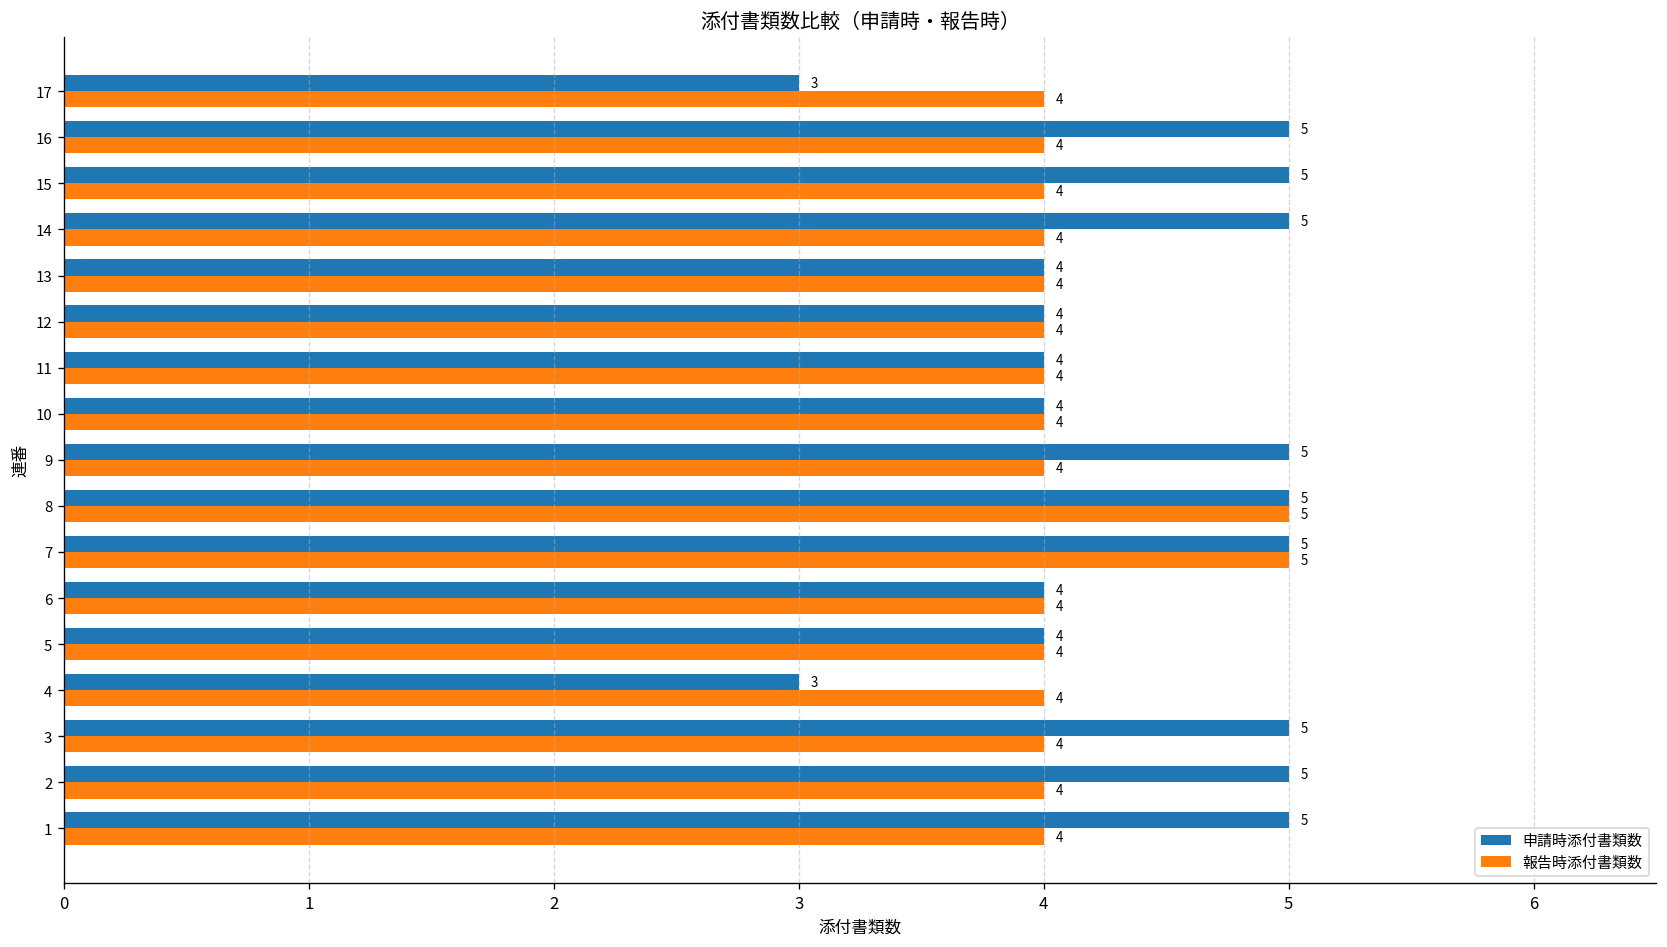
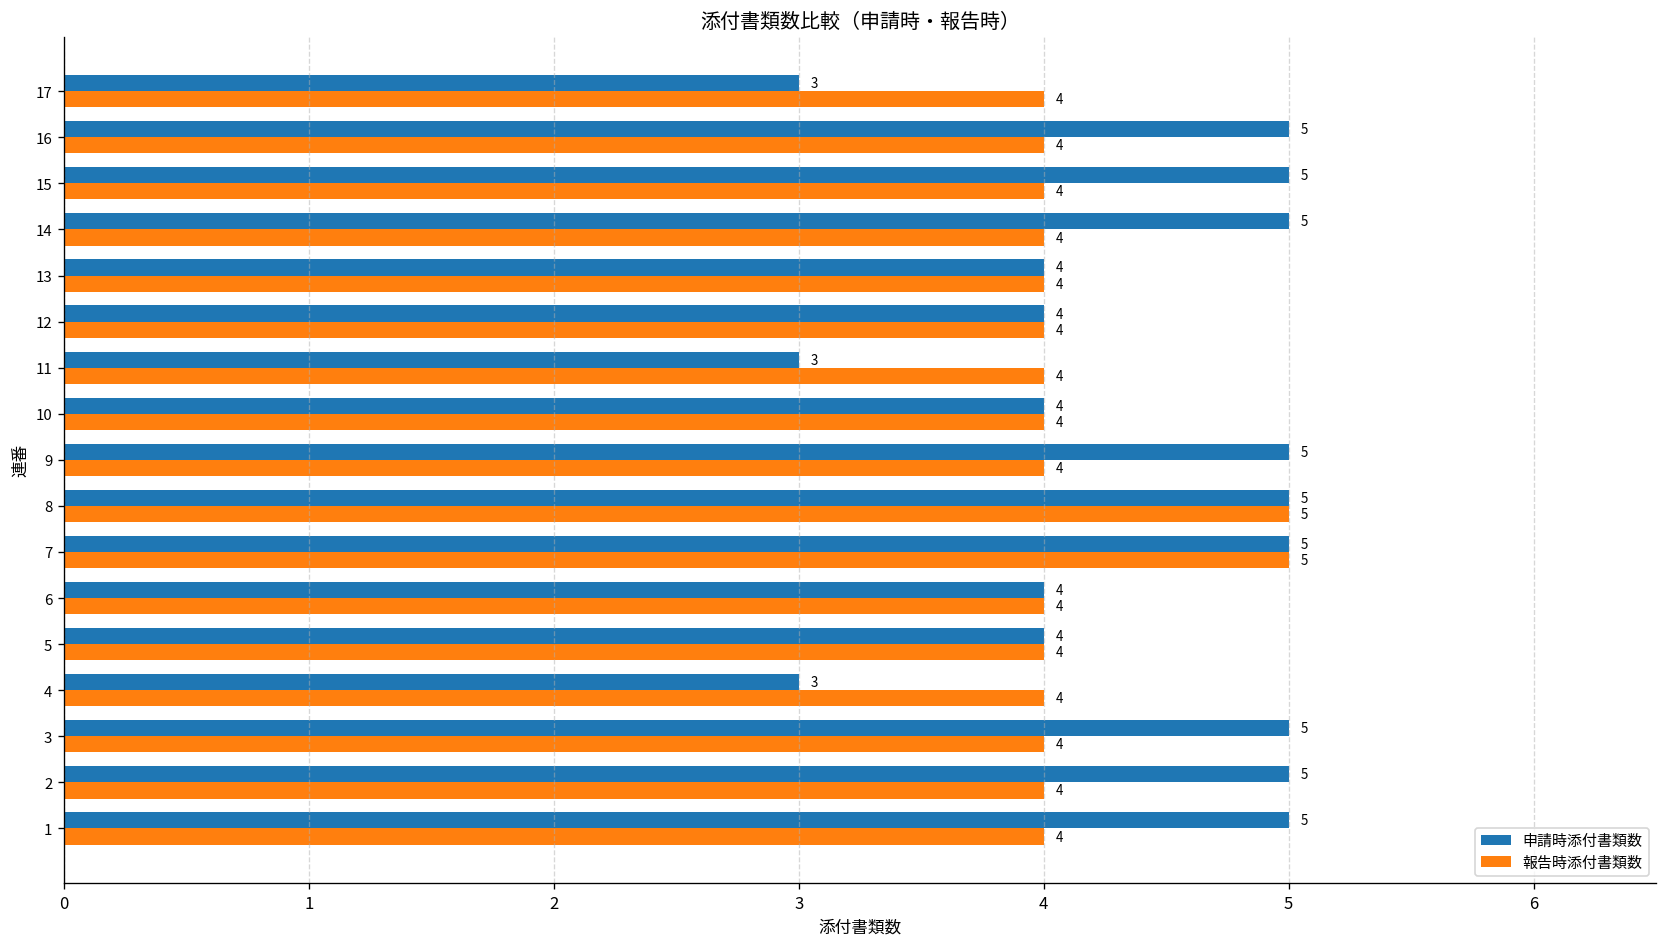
申請時添付書類数, 11: 4 -> 3
